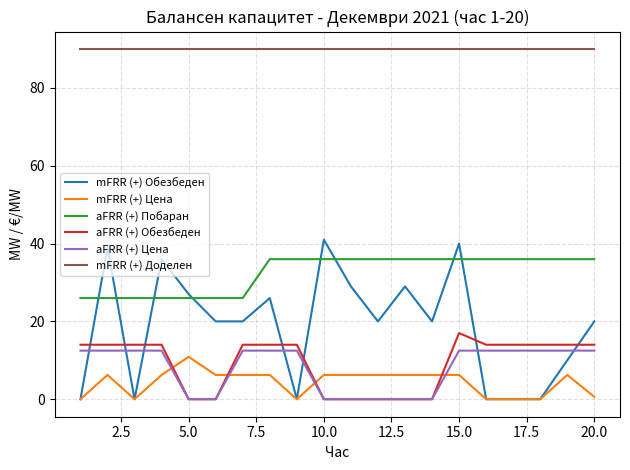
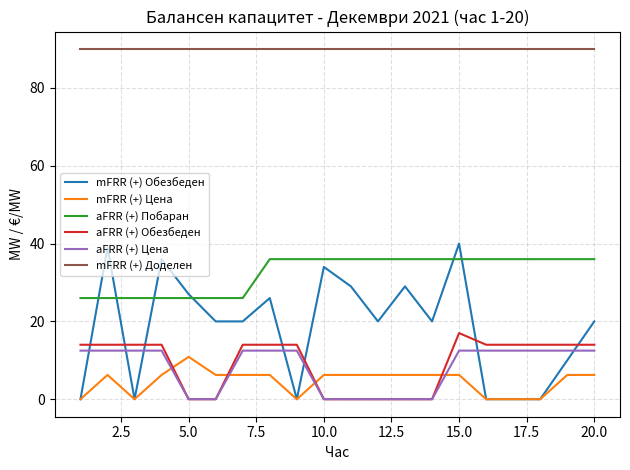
mFRR (+) Обезбеден, 10.0: 41 -> 34
mFRR (+) Цена, 20.0: 1 -> 6
